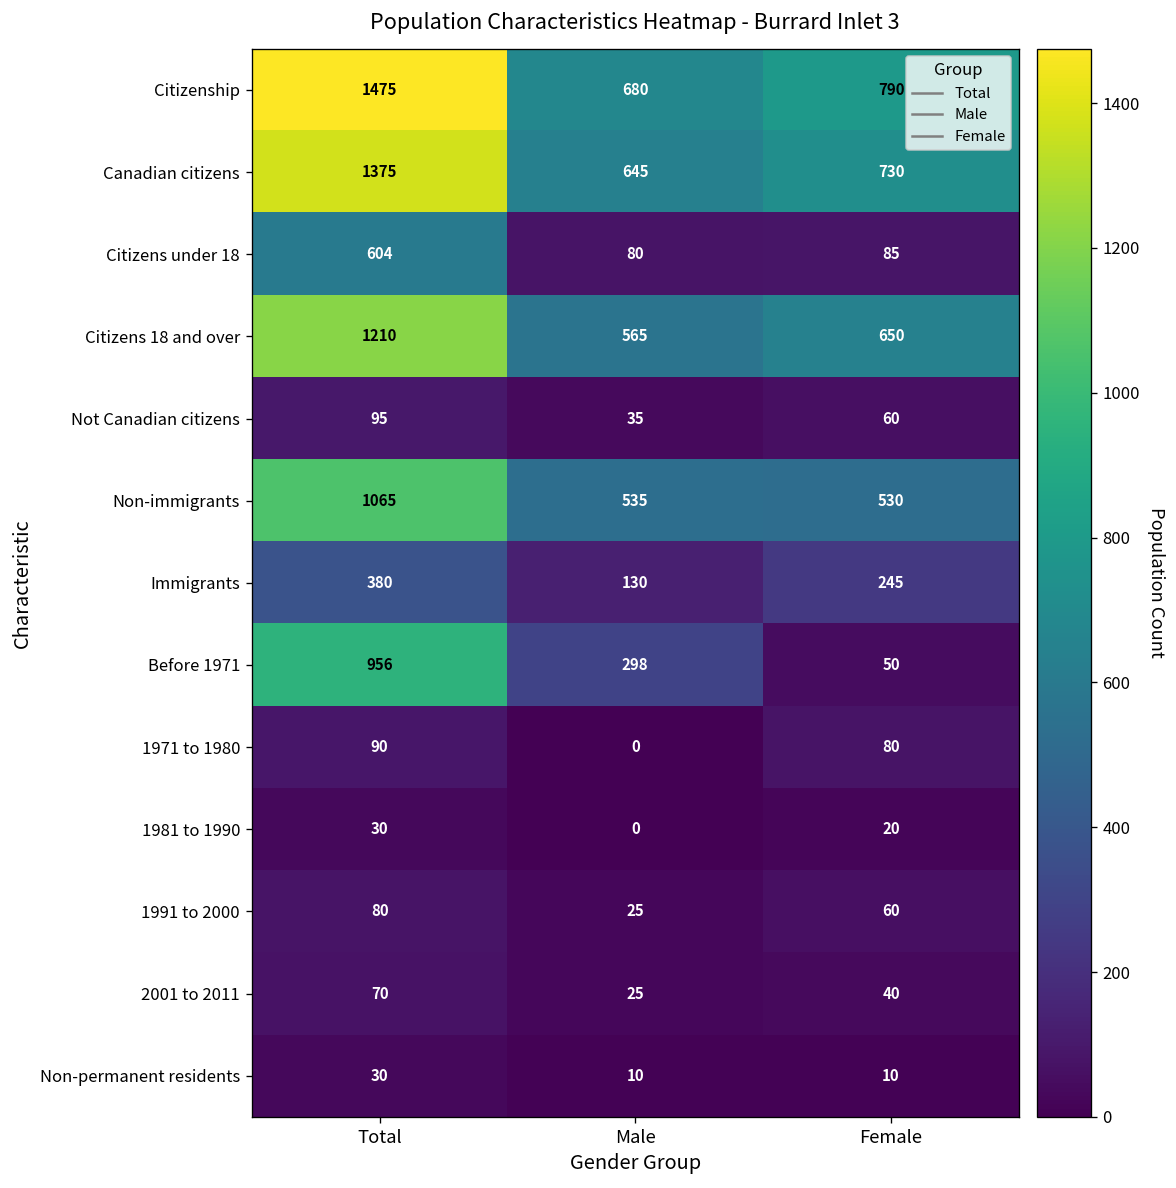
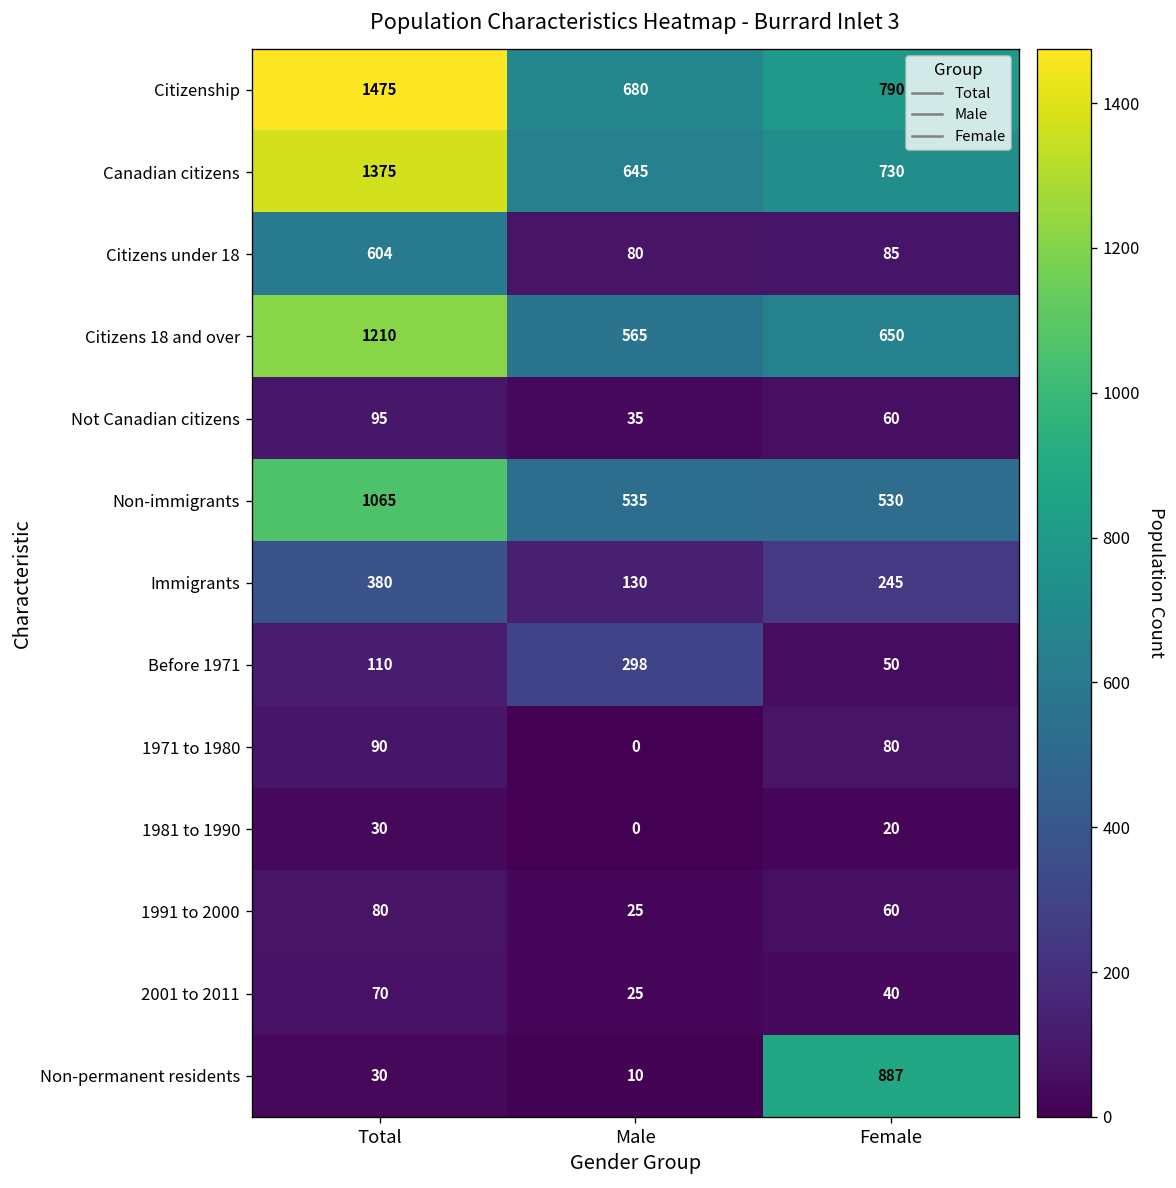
Before 1971, Total: 956 -> 110
Non-permanent residents, Female: 10 -> 887
